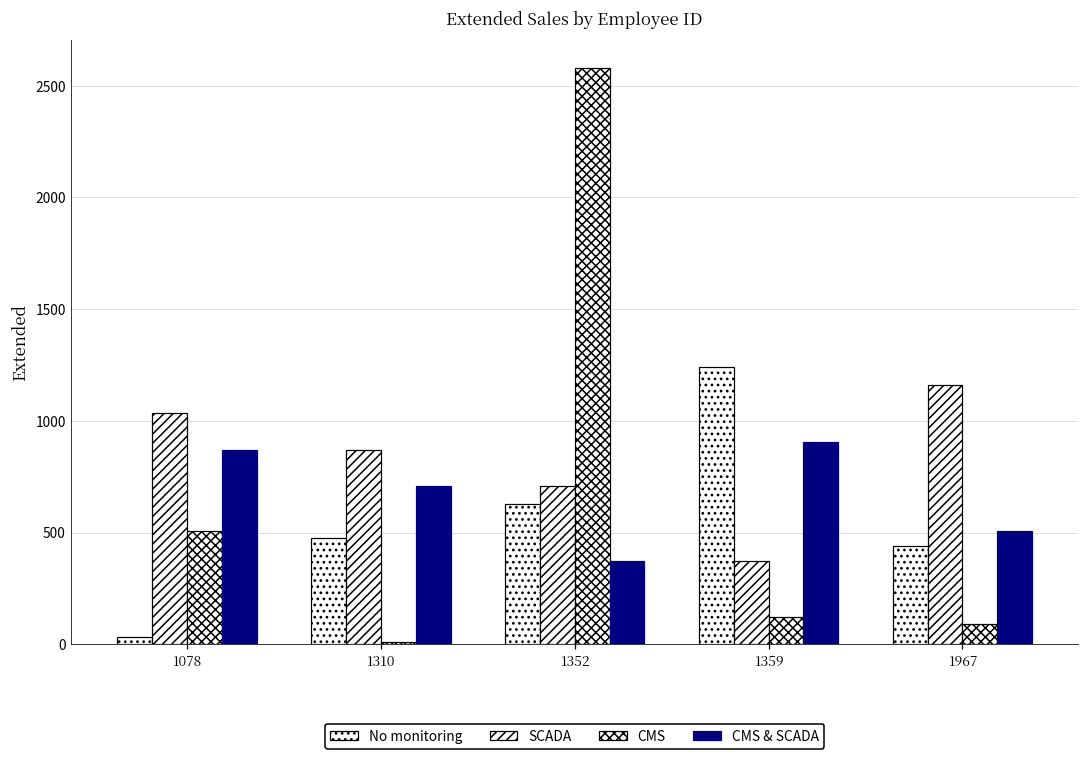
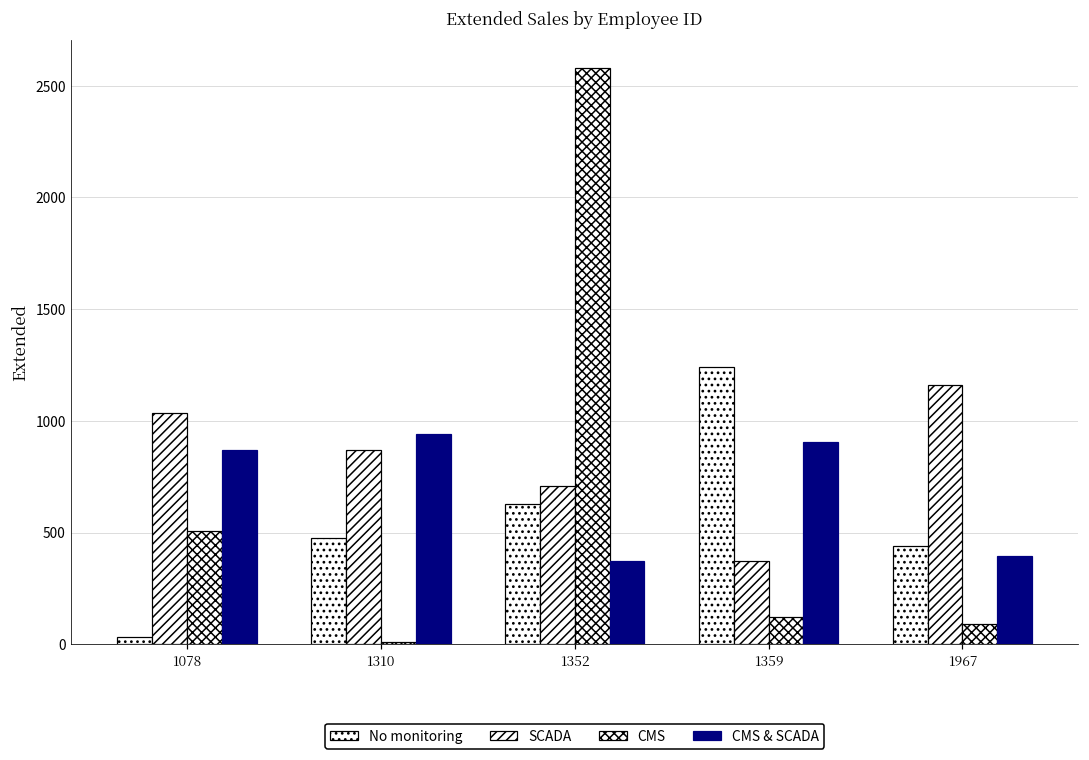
CMS & SCADA, 1310: 710 -> 940
CMS & SCADA, 1967: 500 -> 390
